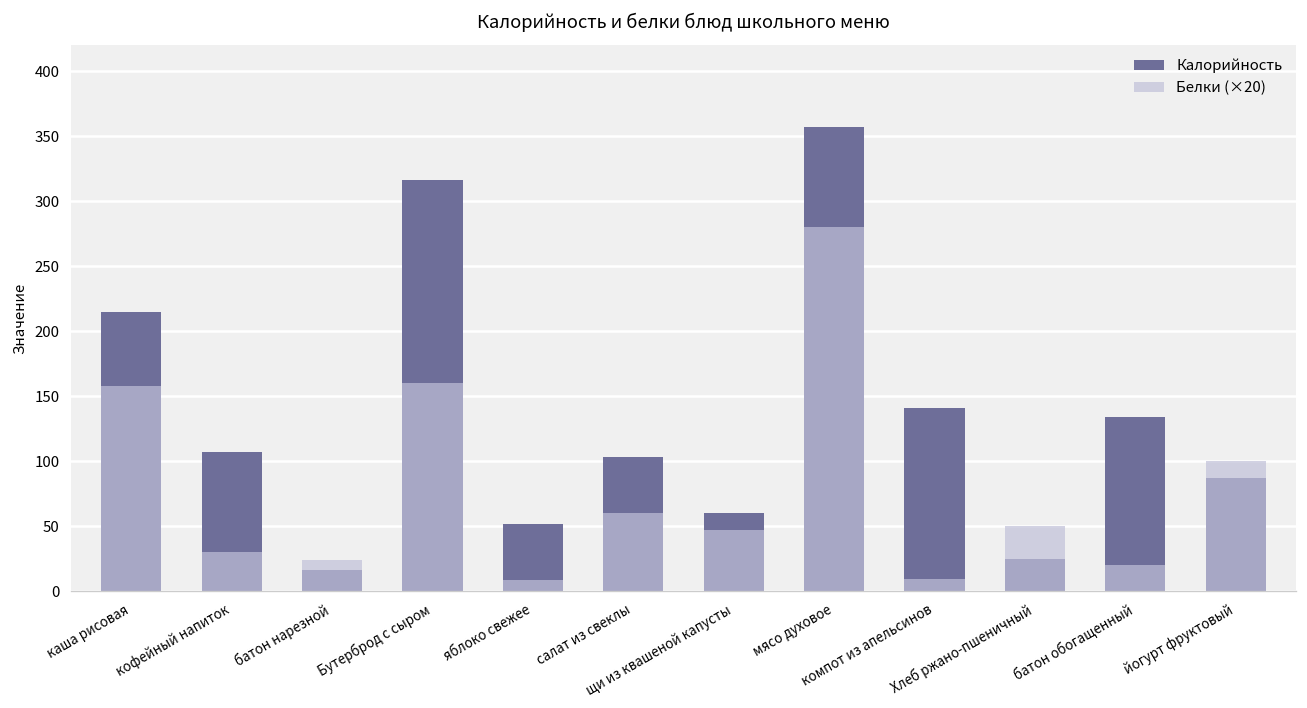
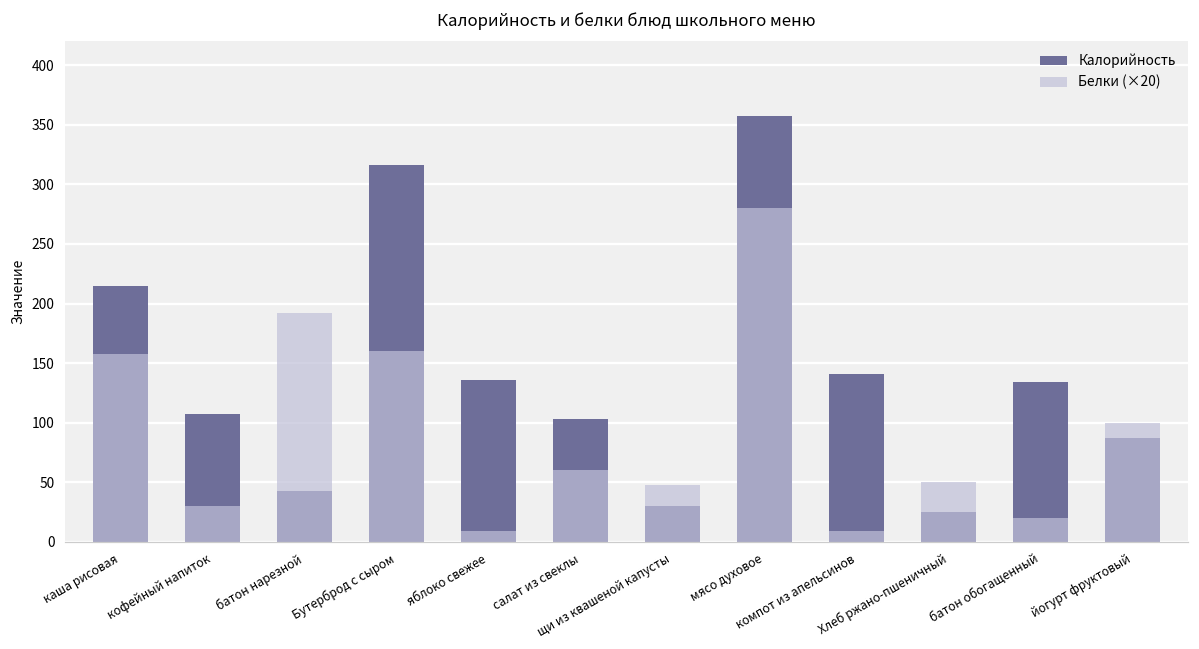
Калорийность, батон нарезной: 16 -> 43
Белки (×20), батон нарезной: 24 -> 192
Калорийность, яблоко свежее: 52 -> 136
Калорийность, щи из квашеной капусты: 60 -> 30
